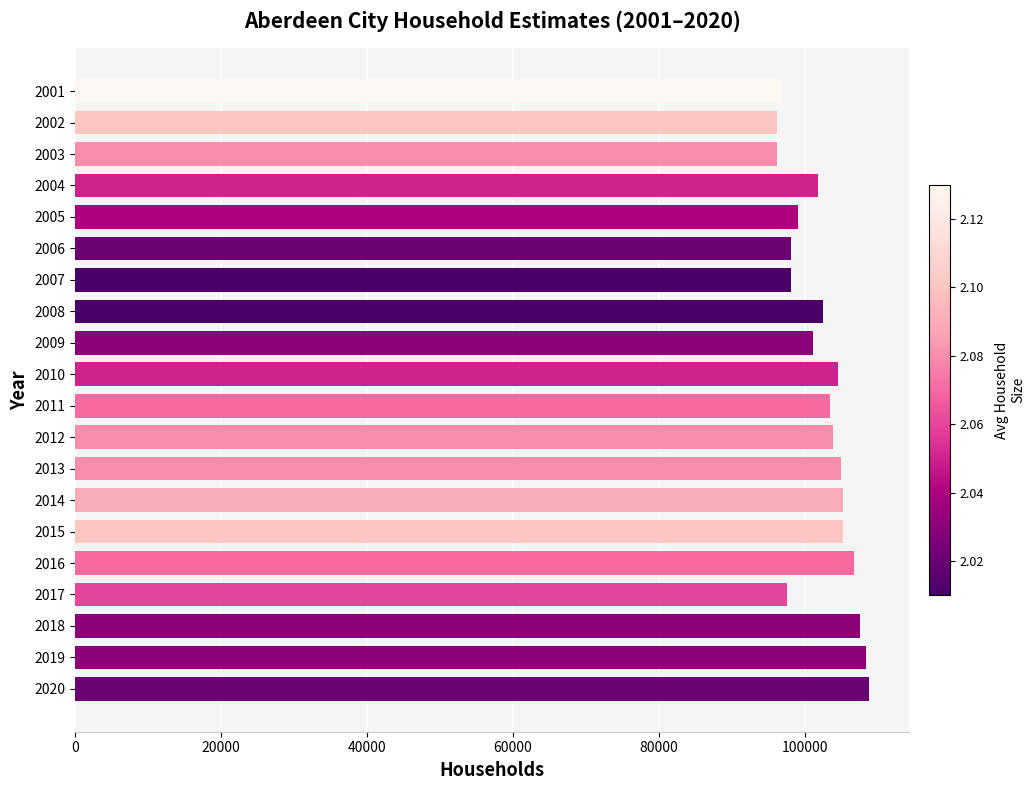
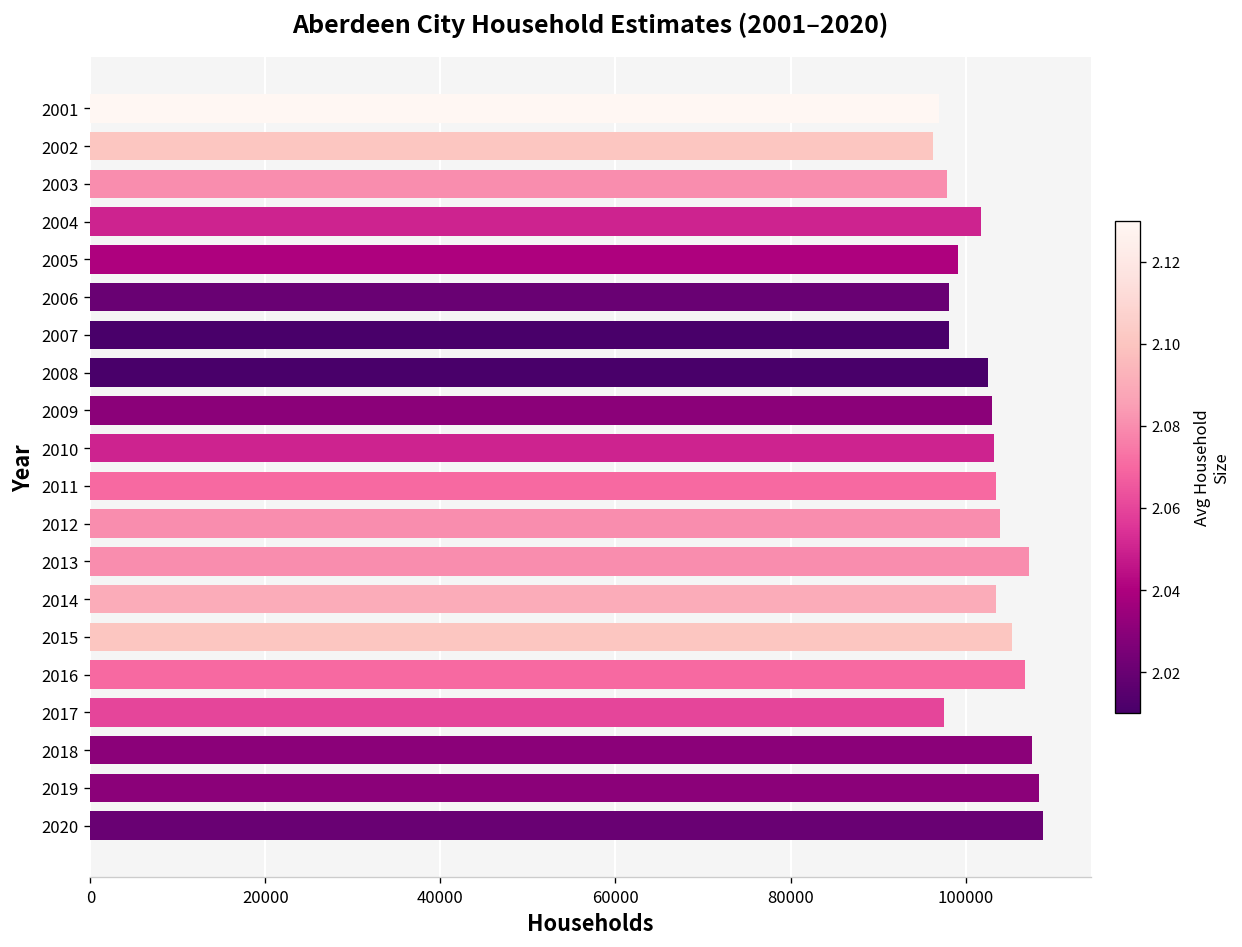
2003: 96000 -> 98000
2009: 101000 -> 103000
2010: 105000 -> 103000
2013: 105000 -> 107000
2014: 105000 -> 103000
